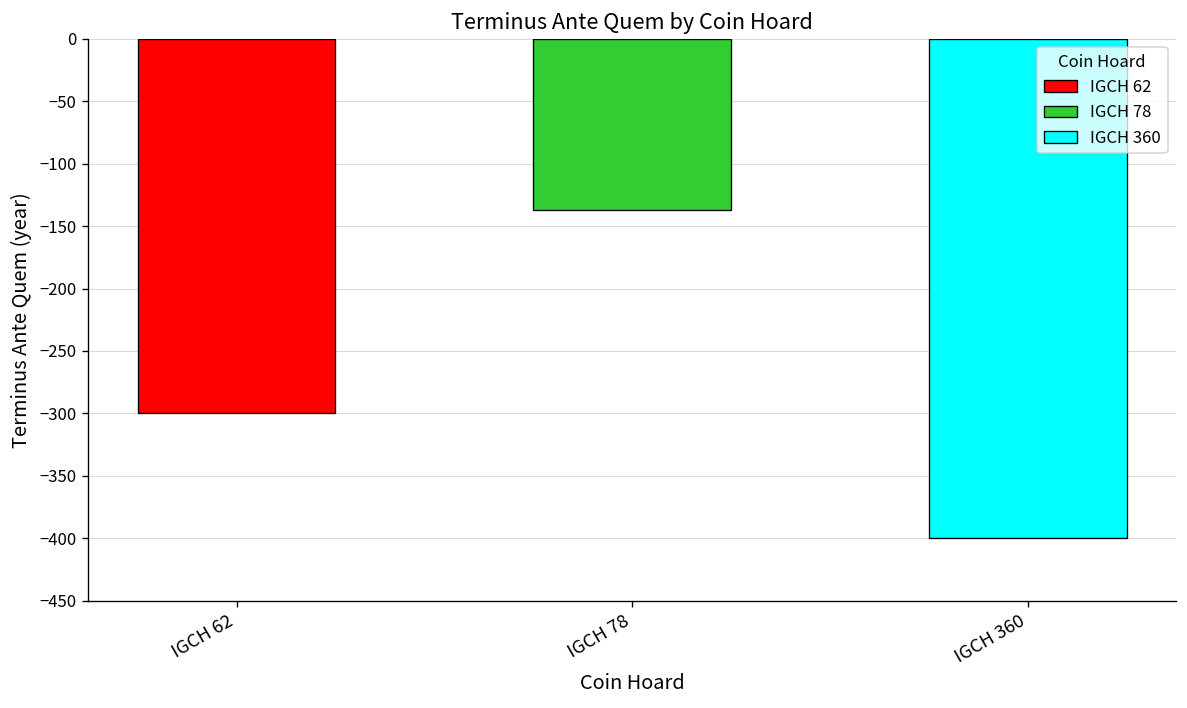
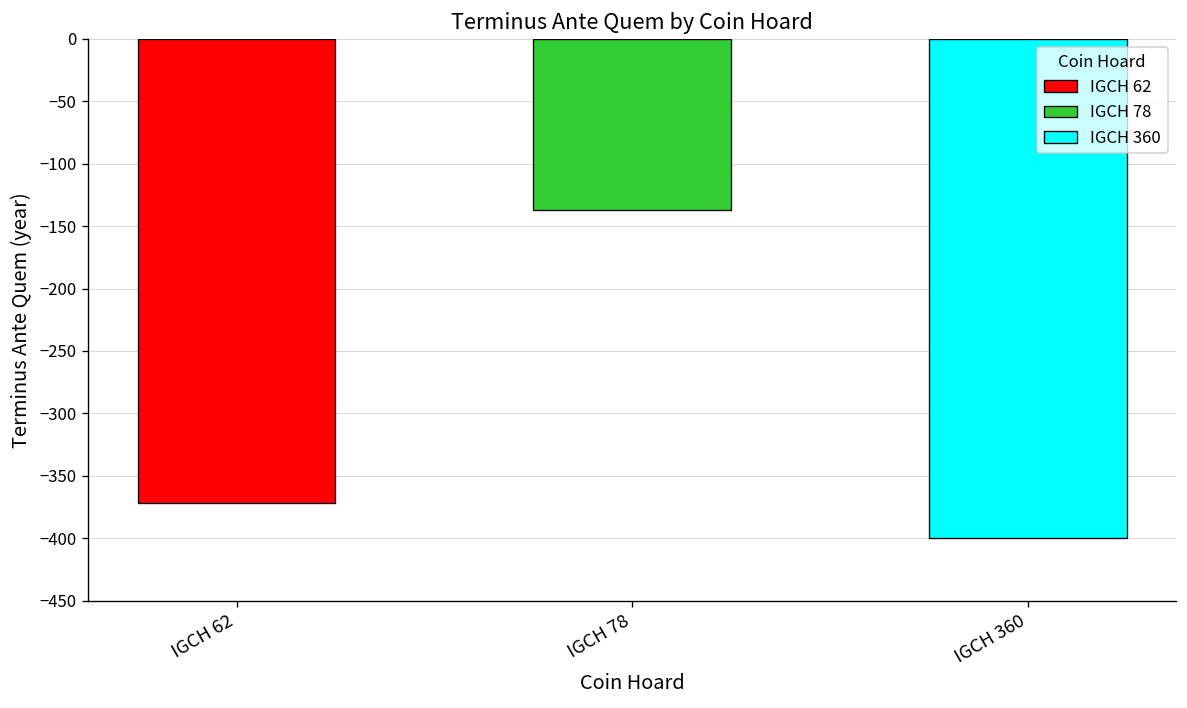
IGCH 62: -300 -> -372
